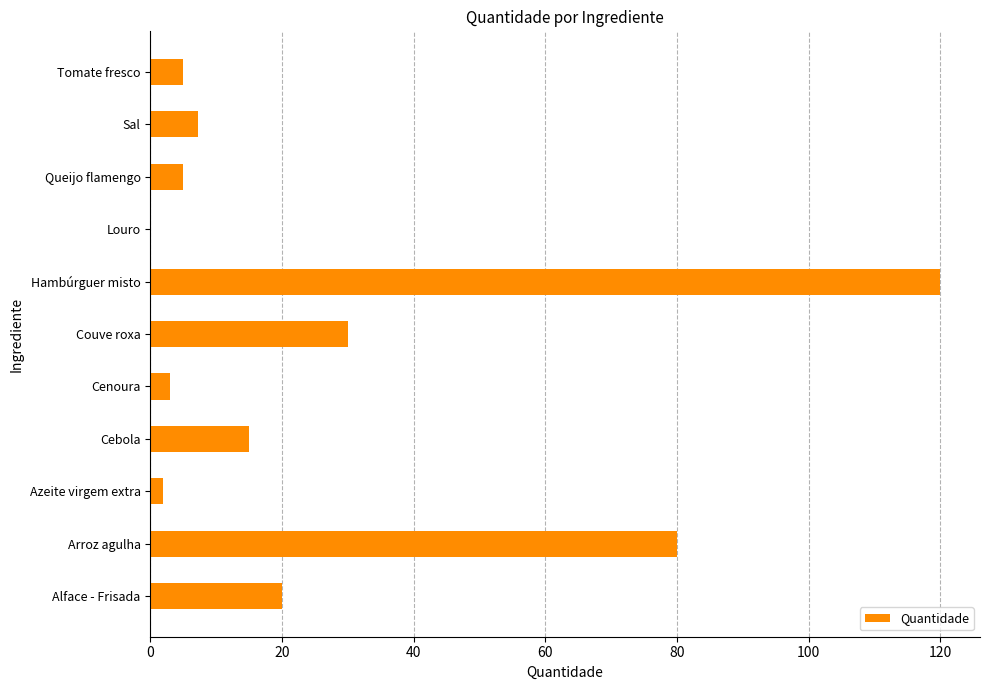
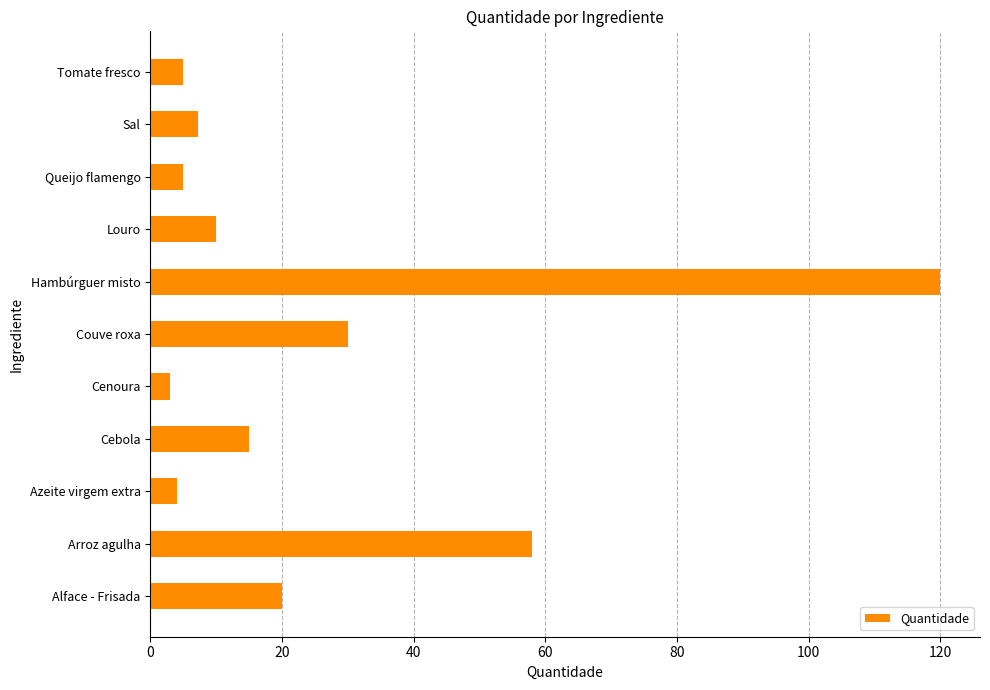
Louro: 0 -> 10
Azeite virgem extra: 2 -> 4
Arroz agulha: 80 -> 58
